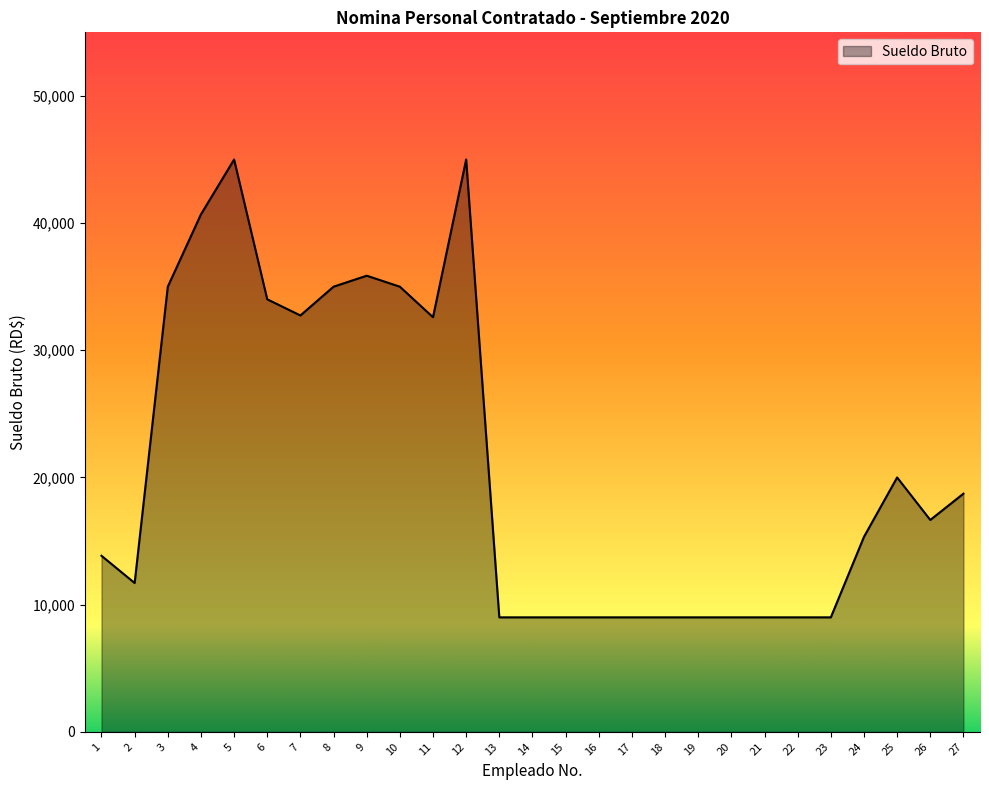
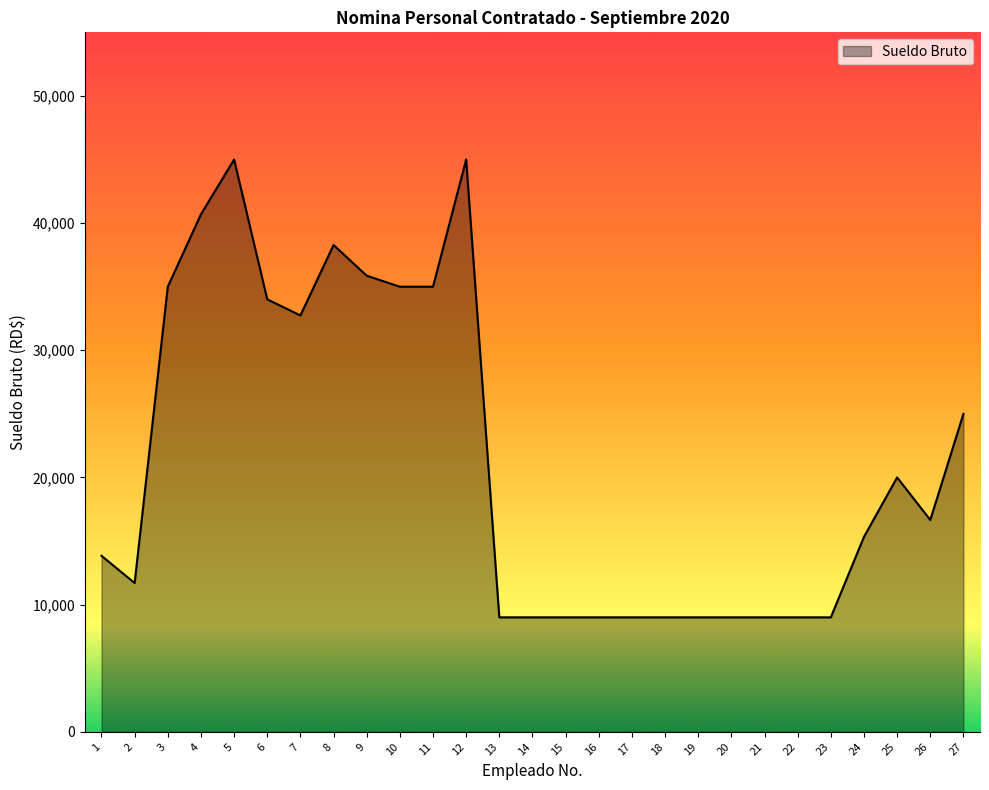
8: 35,000 -> 38,300
11: 32,600 -> 35,000
27: 18,700 -> 25,000
